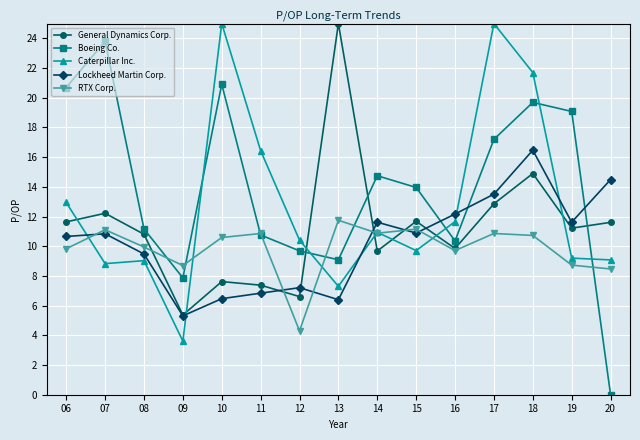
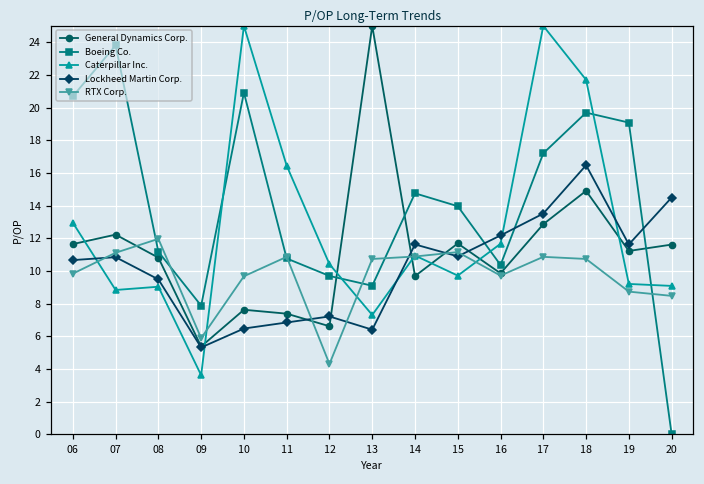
RTX Corp., 08: 10.0 -> 12.0
RTX Corp., 09: 8.7 -> 5.9
RTX Corp., 10: 10.6 -> 9.7
RTX Corp., 13: 11.8 -> 10.7
